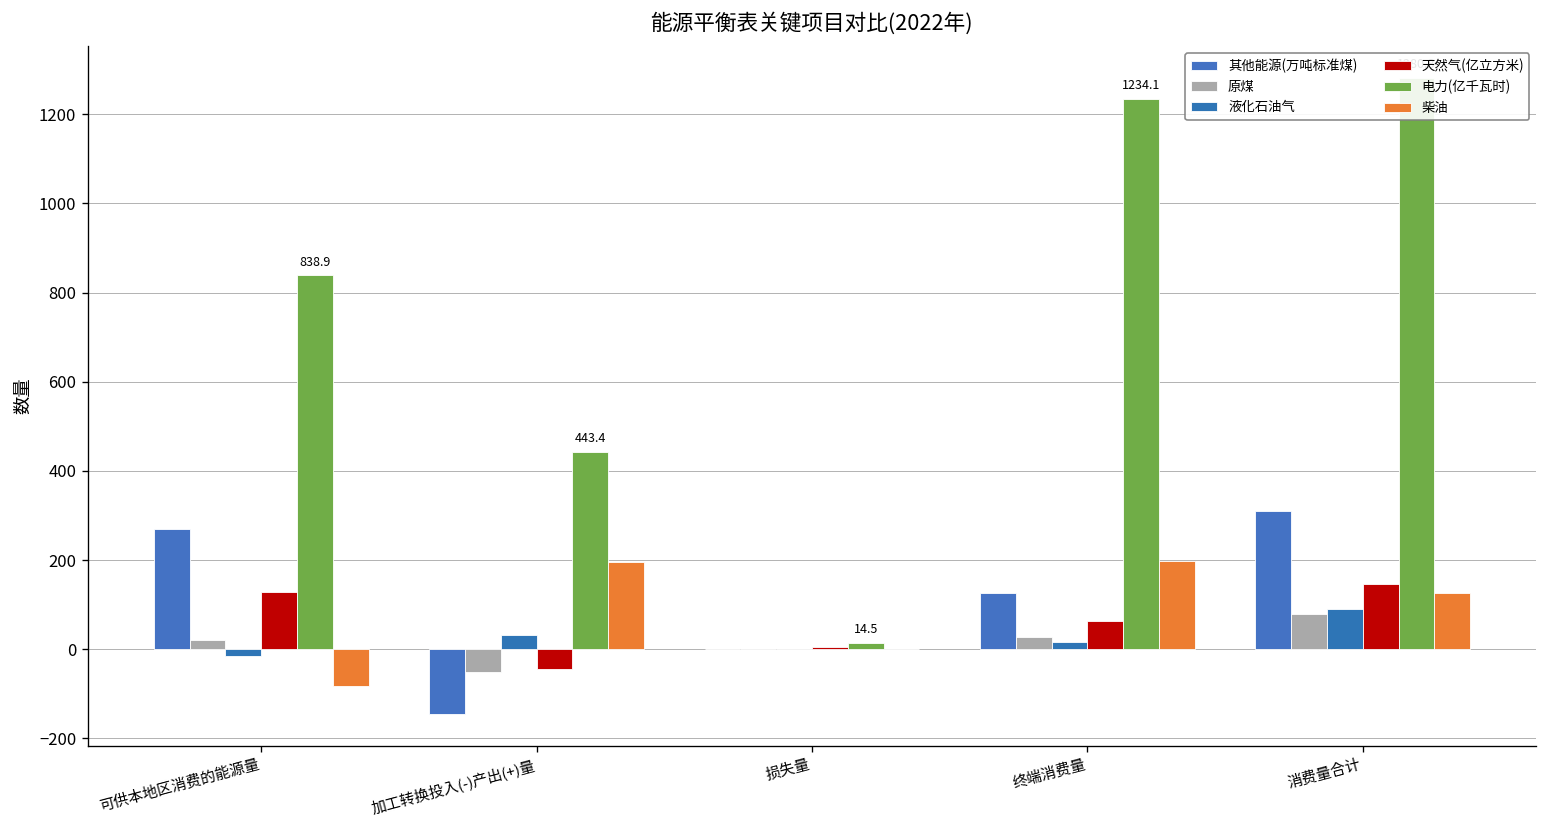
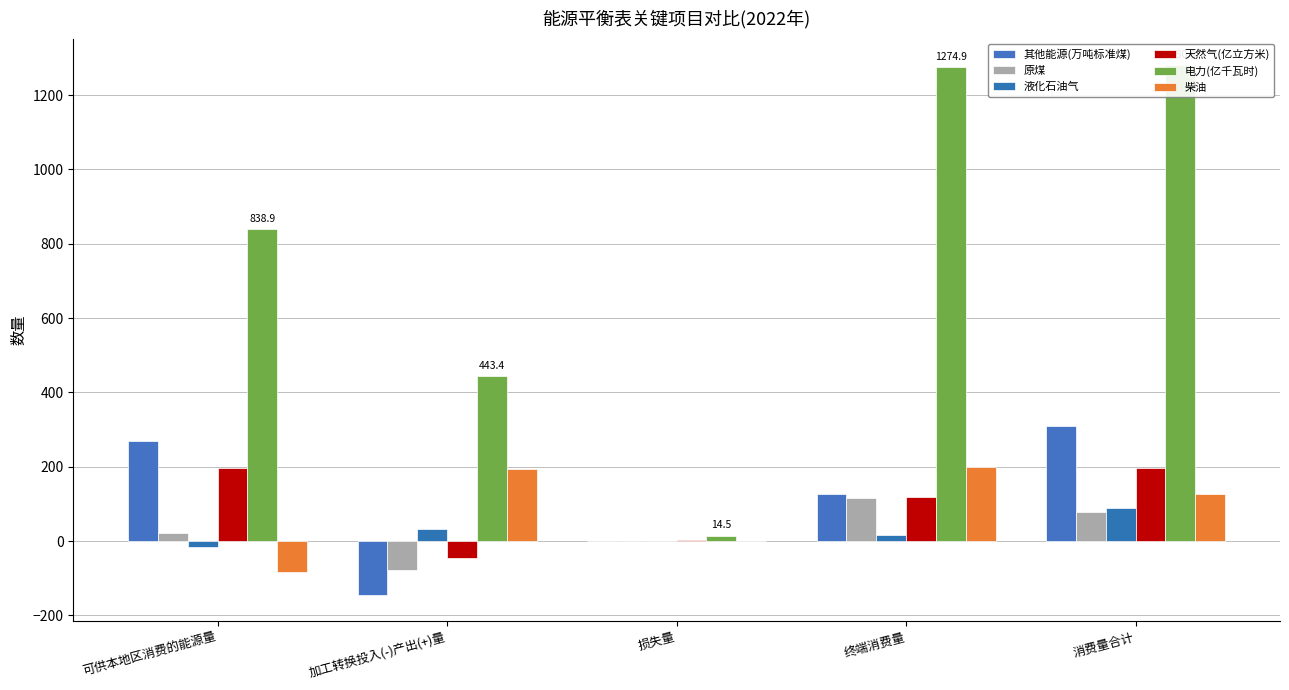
天然气(亿立方米), 可供本地区消费的能源量: 130 -> 200
原煤, 加工转换投入(-)产出(+)量: -50 -> -80
原煤, 终端消费量: 30 -> 110
天然气(亿立方米), 终端消费量: 60 -> 120
电力(亿千瓦时), 终端消费量: 1234.1 -> 1274.9
天然气(亿立方米), 消费量合计: 150 -> 200
